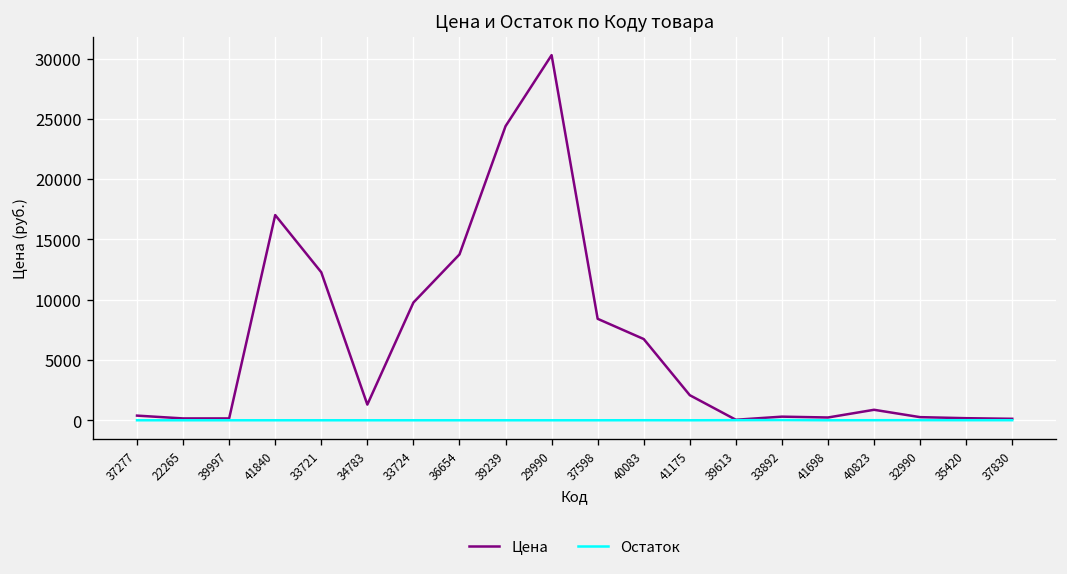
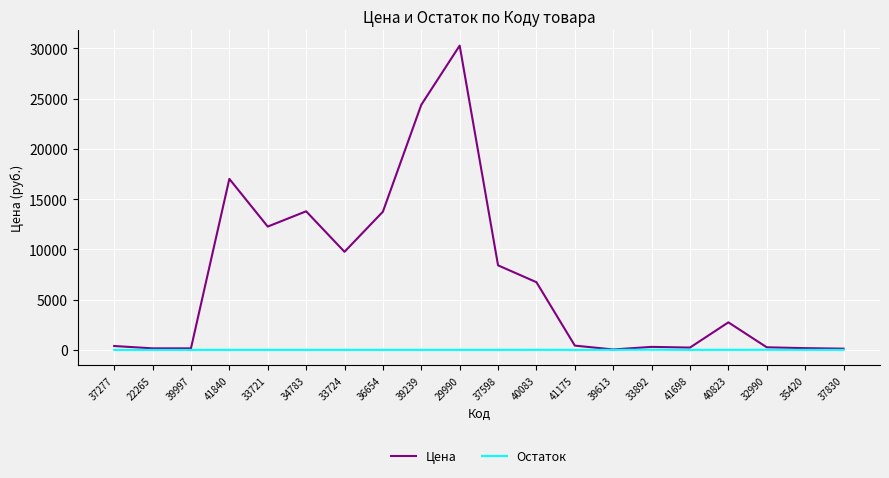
Цена, 34783: 1300 -> 13800
Цена, 41175: 2100 -> 400
Цена, 40823: 900 -> 2700
